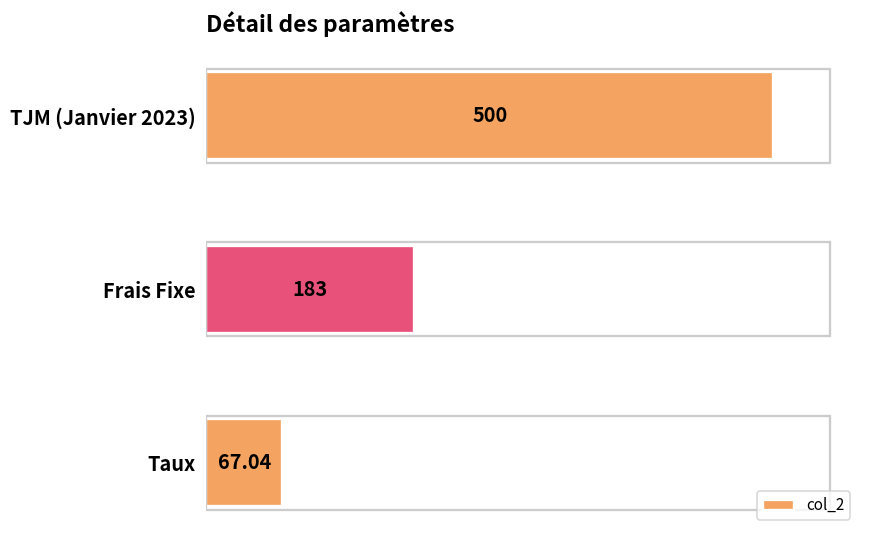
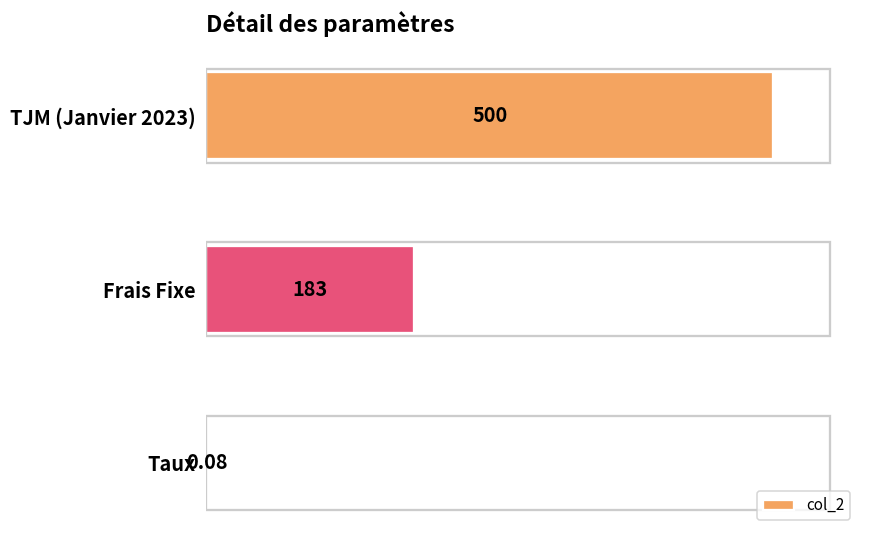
Taux: 67.04 -> 0.08
